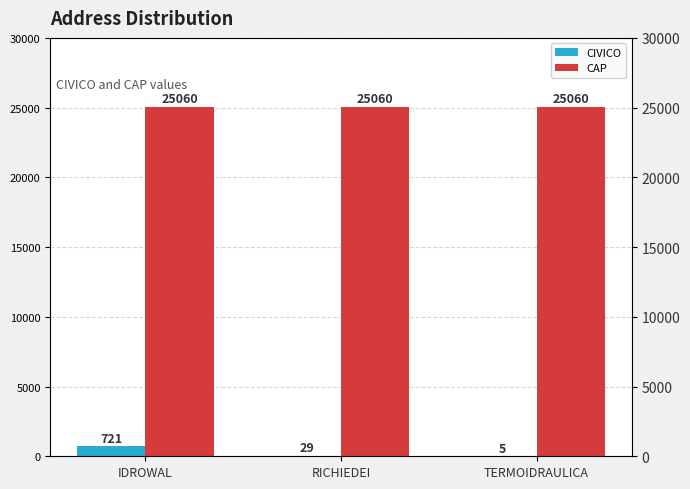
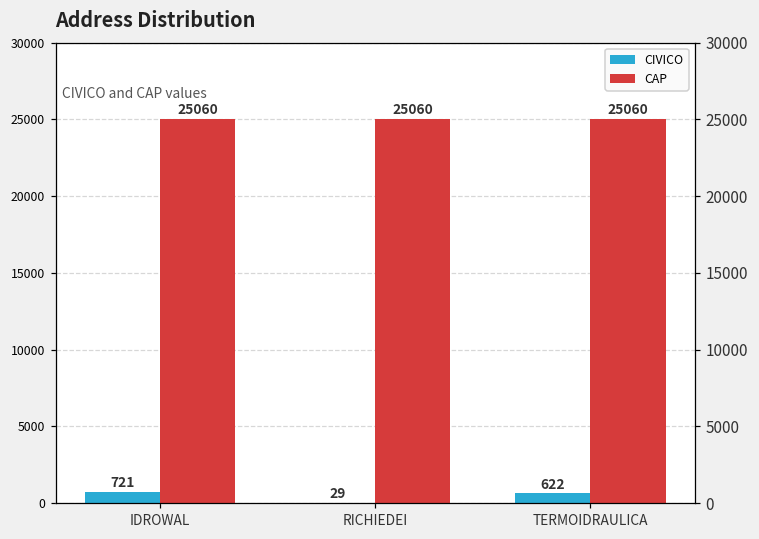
CIVICO, TERMOIDRAULICA: 5 -> 622
